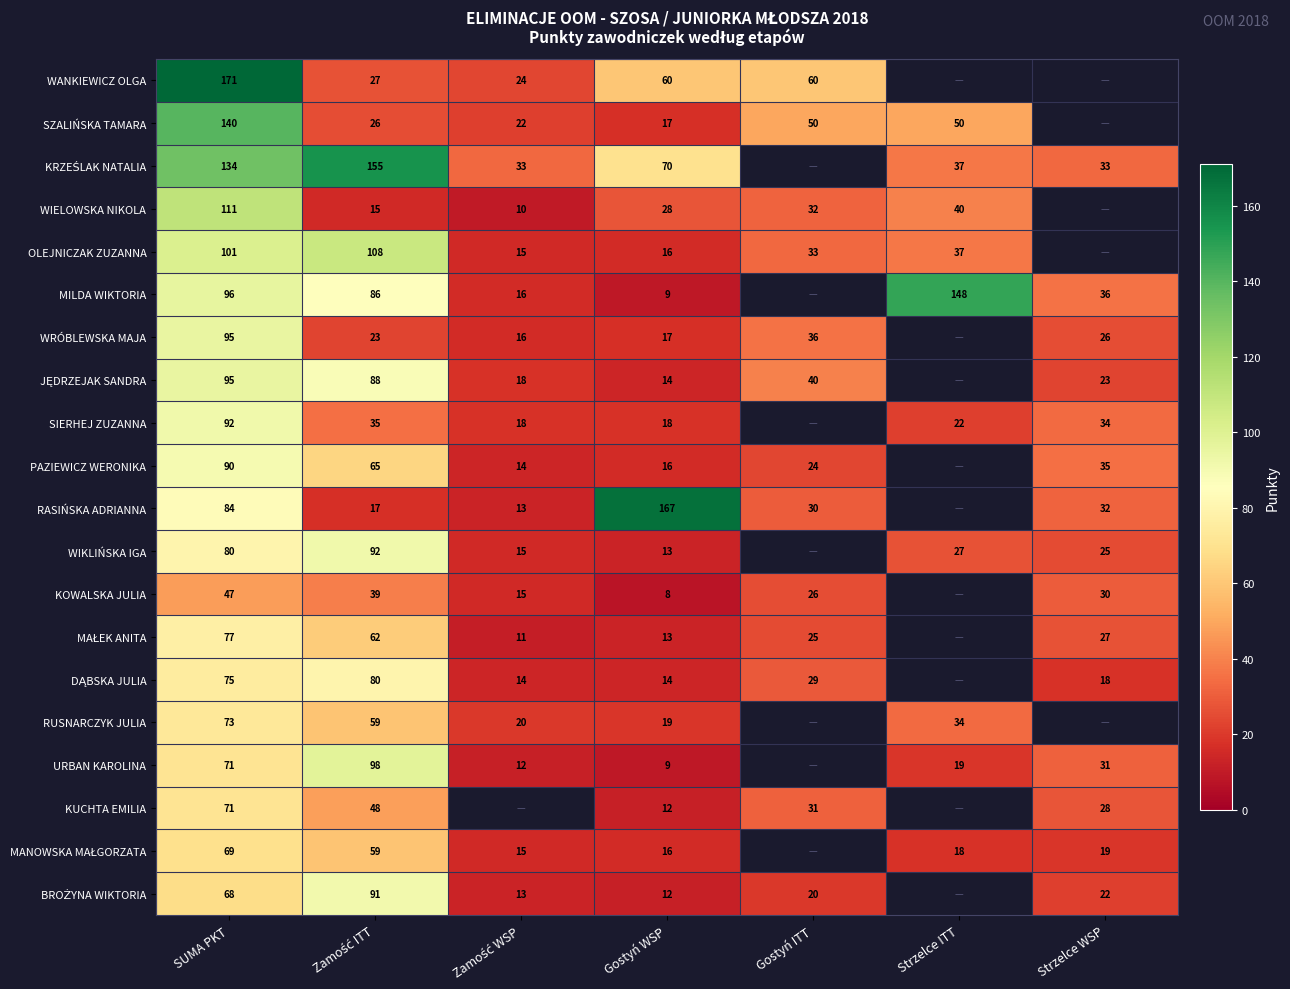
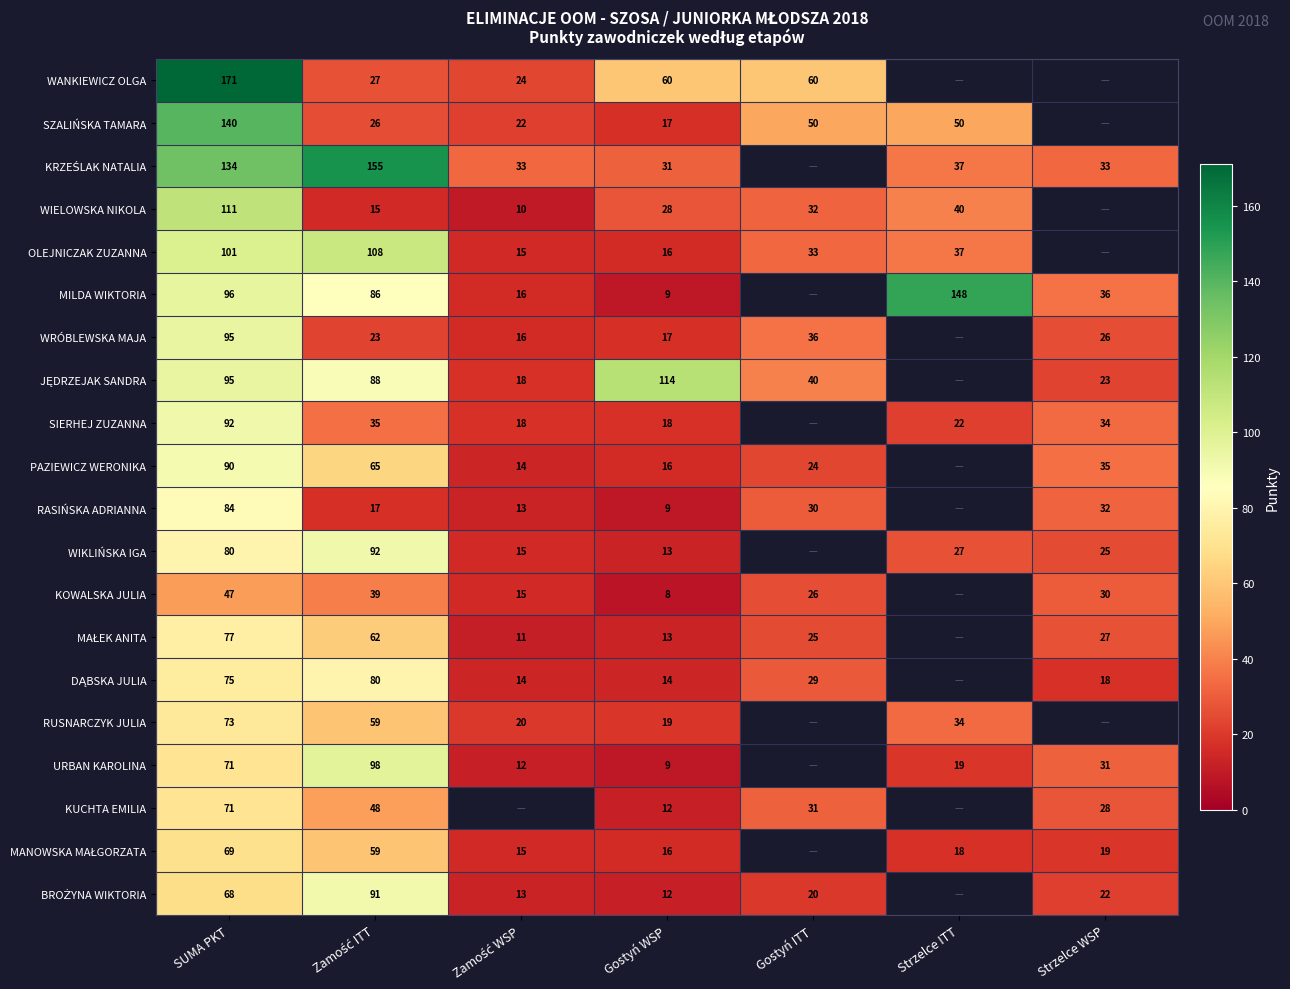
KRZEŚLAK NATALIA, Gostyń WSP: 70 -> 31
JĘDRZEJAK SANDRA, Gostyń WSP: 14 -> 114
RASIŃSKA ADRIANNA, Gostyń WSP: 167 -> 9
